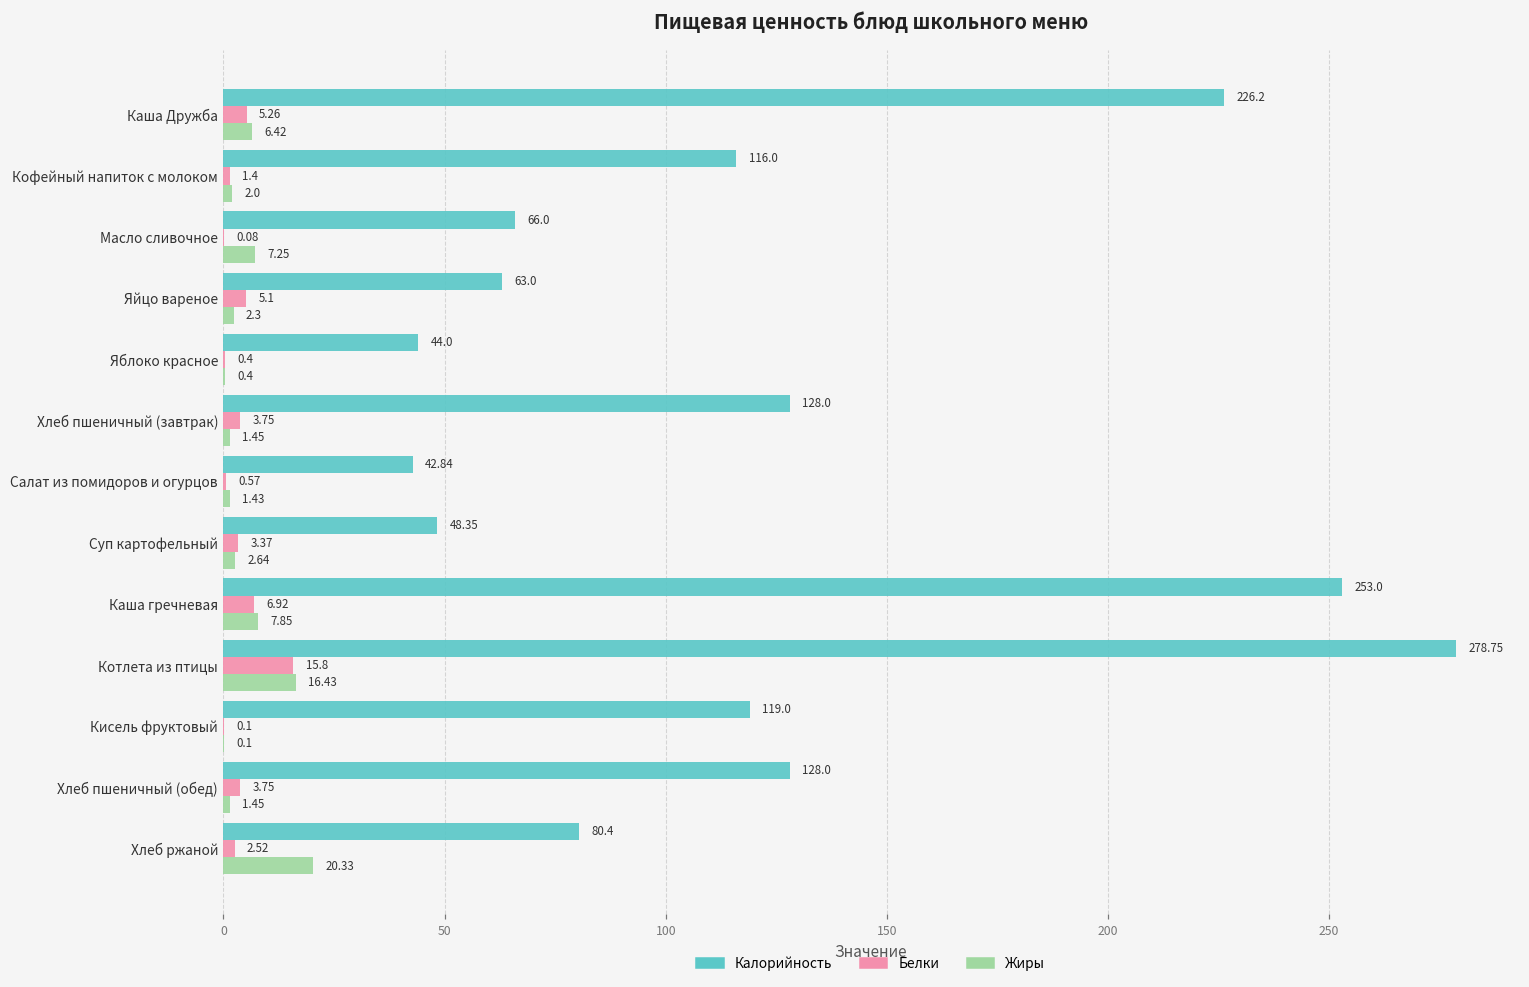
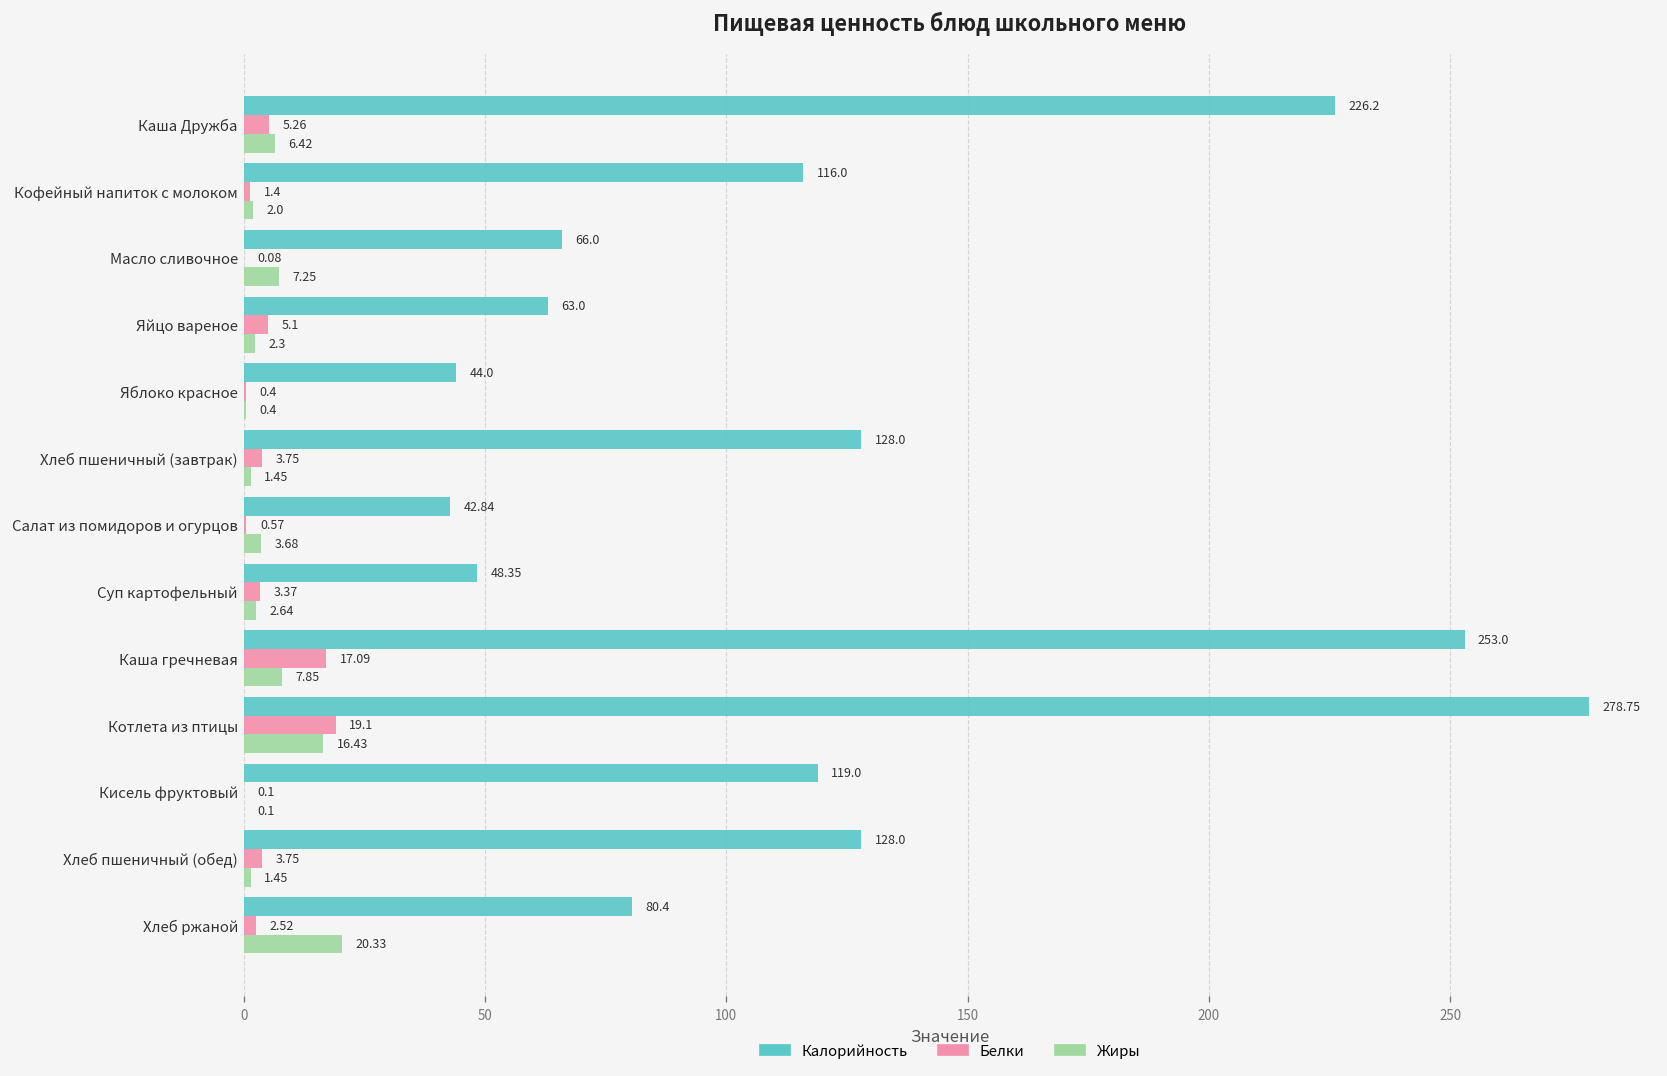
Жиры, Салат из помидоров и огурцов: 1.43 -> 3.68
Белки, Каша гречневая: 6.92 -> 17.09
Белки, Котлета из птицы: 15.8 -> 19.1
